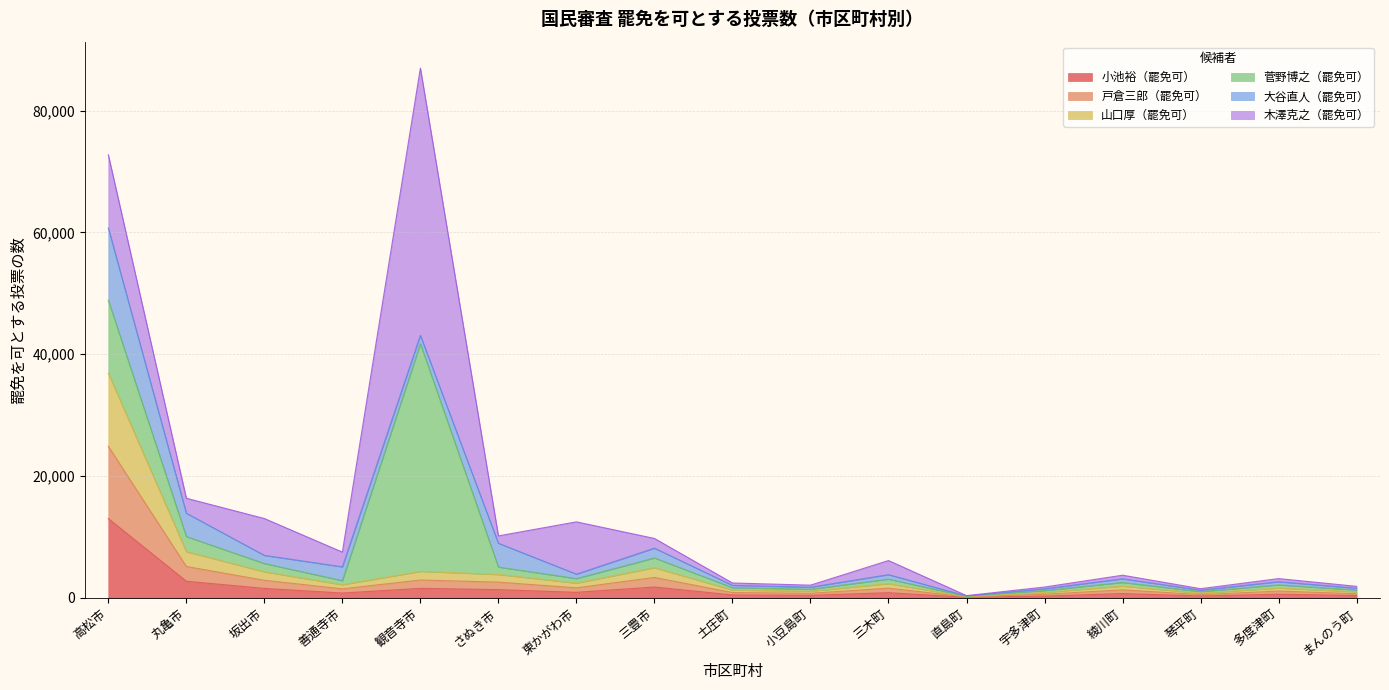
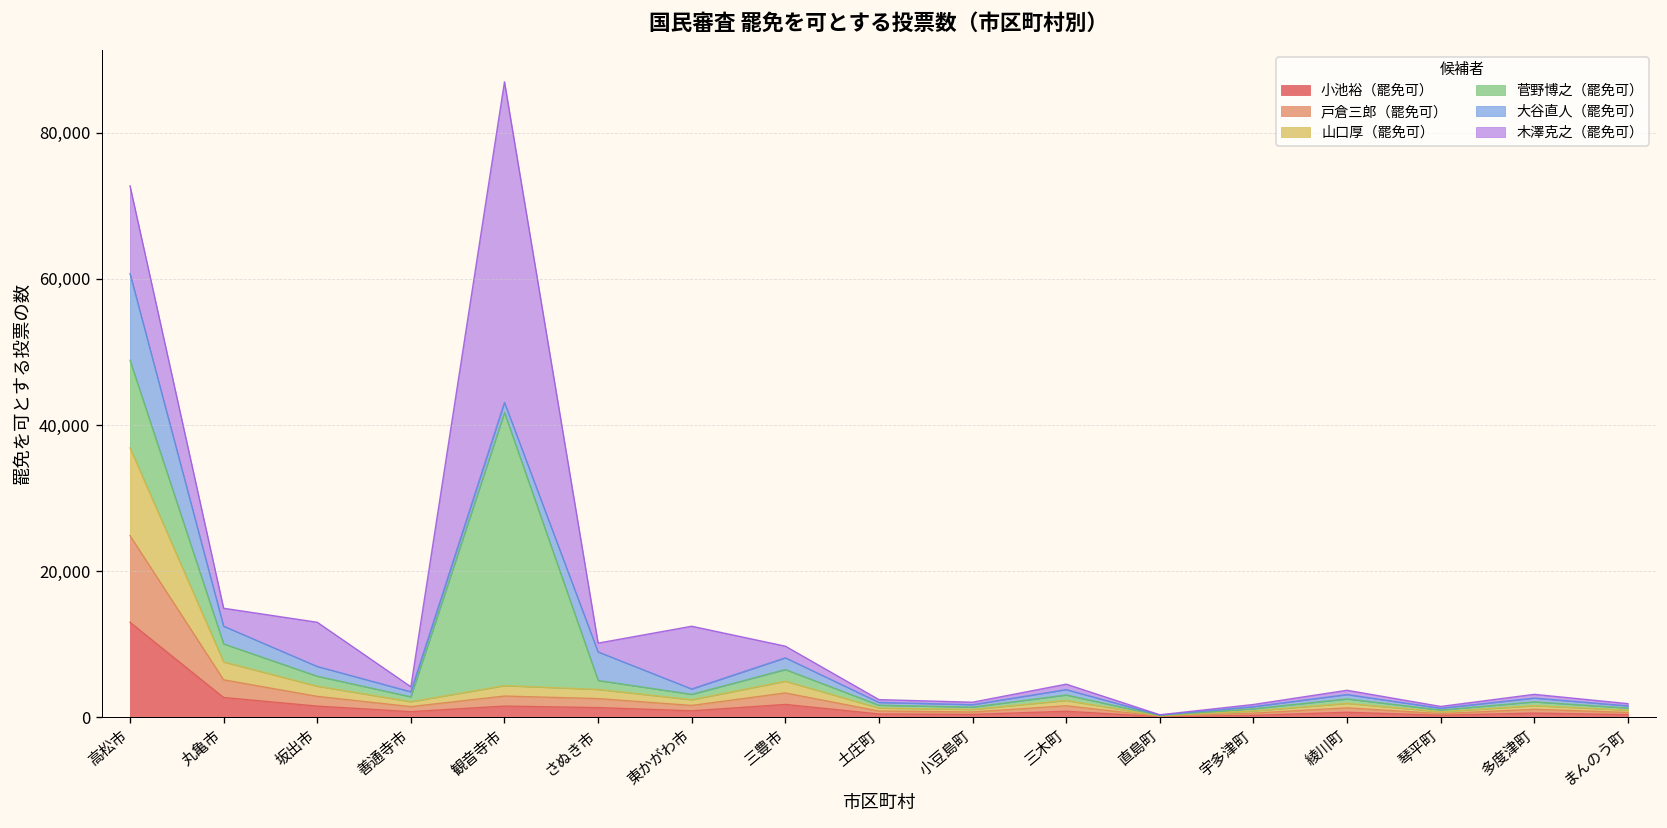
大谷直人（罷免可）, 丸亀市: 4,000 -> 2,000
大谷直人（罷免可）, 善通寺市: 2,000 -> 1,000
木澤克之（罷免可）, 善通寺市: 2,000 -> 1,000
木澤克之（罷免可）, 三木町: 2,000 -> 1,000
